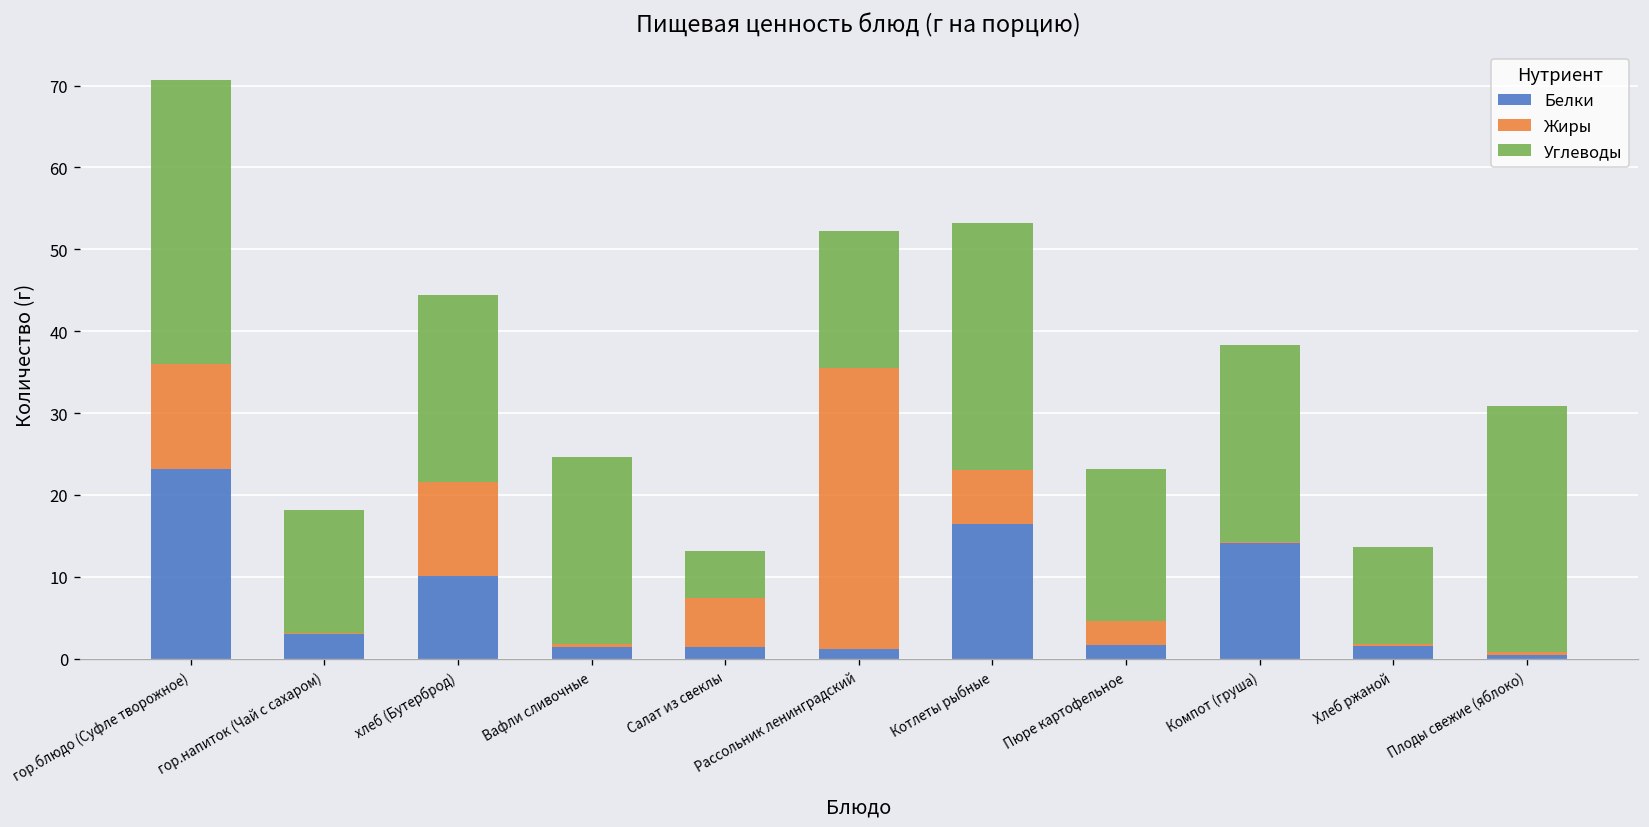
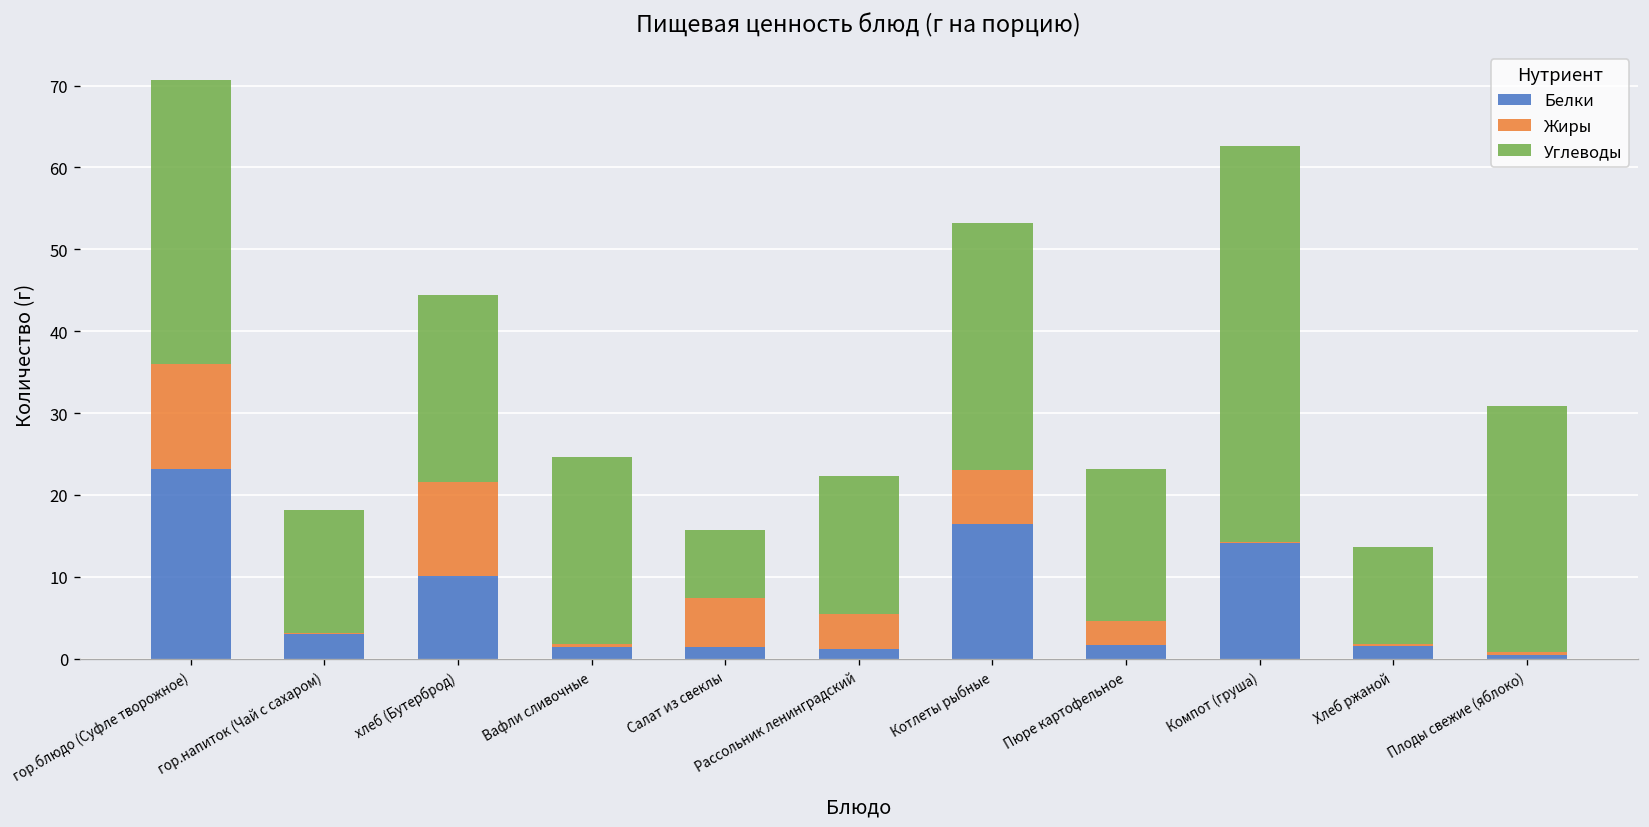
Углеводы, Салат из свеклы: 6 -> 8
Жиры, Рассольник ленинградский: 34 -> 4
Углеводы, Компот (груша): 24 -> 48
